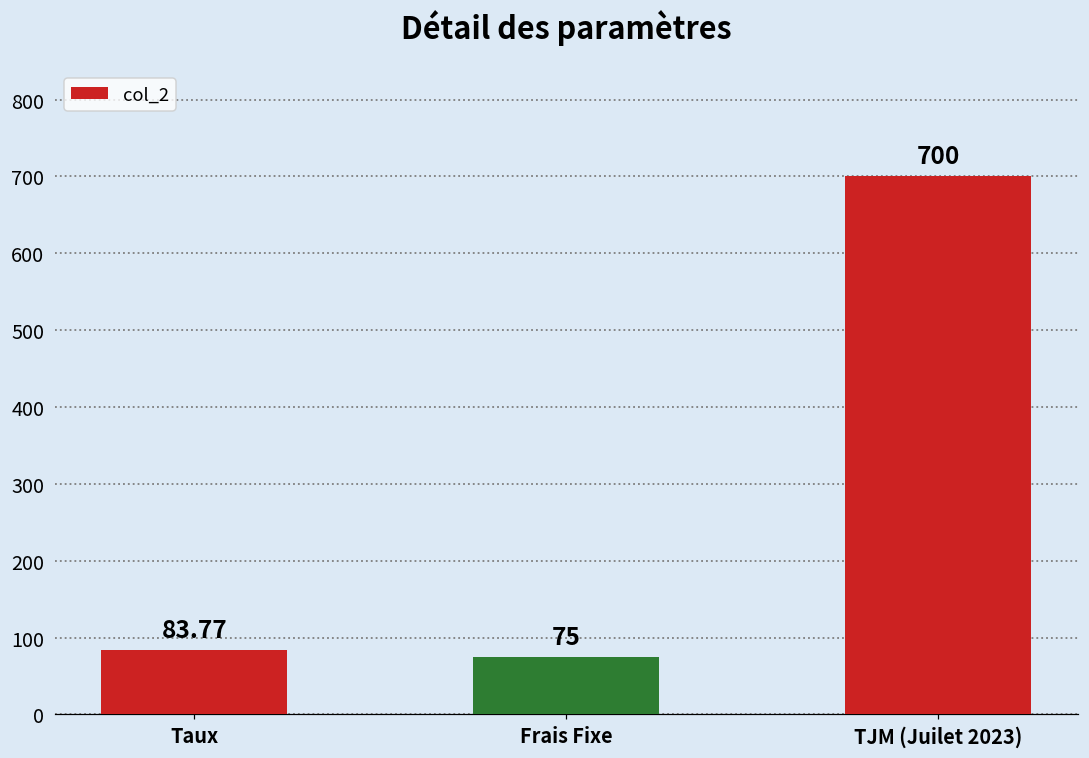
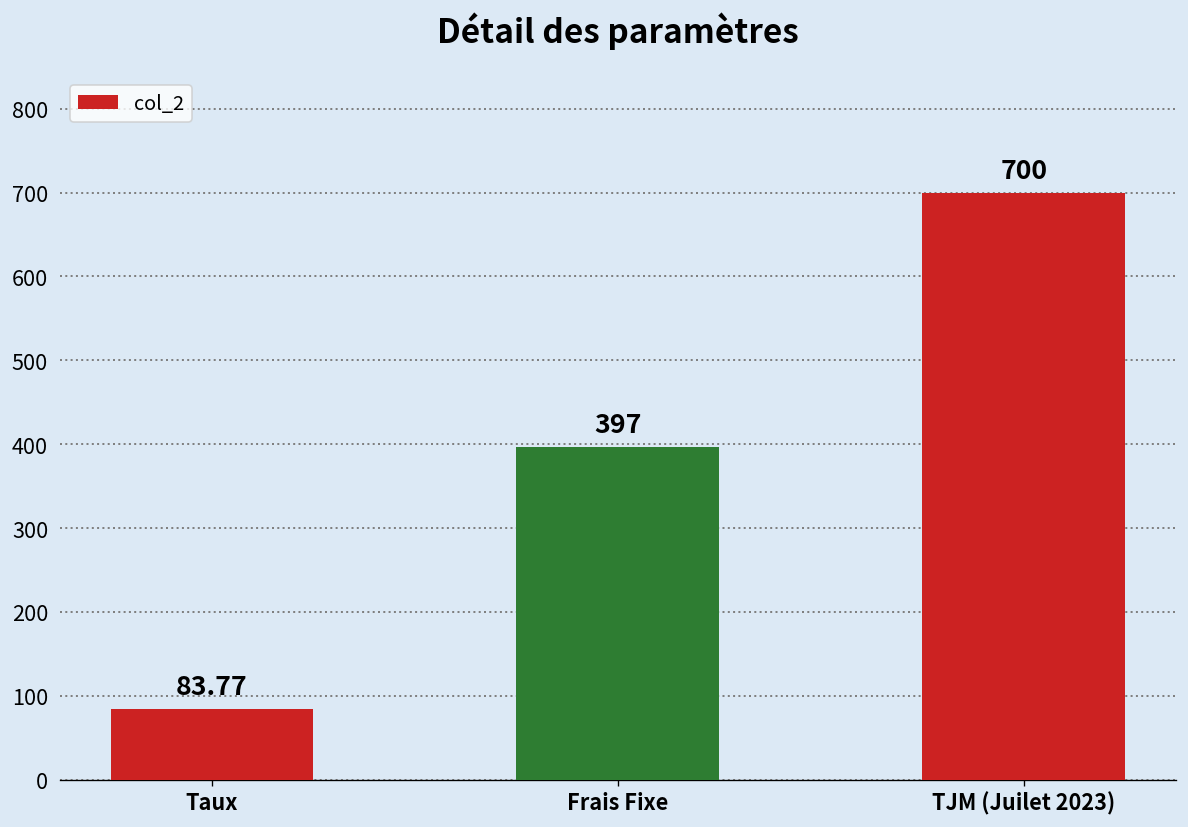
Frais Fixe: 75 -> 397
